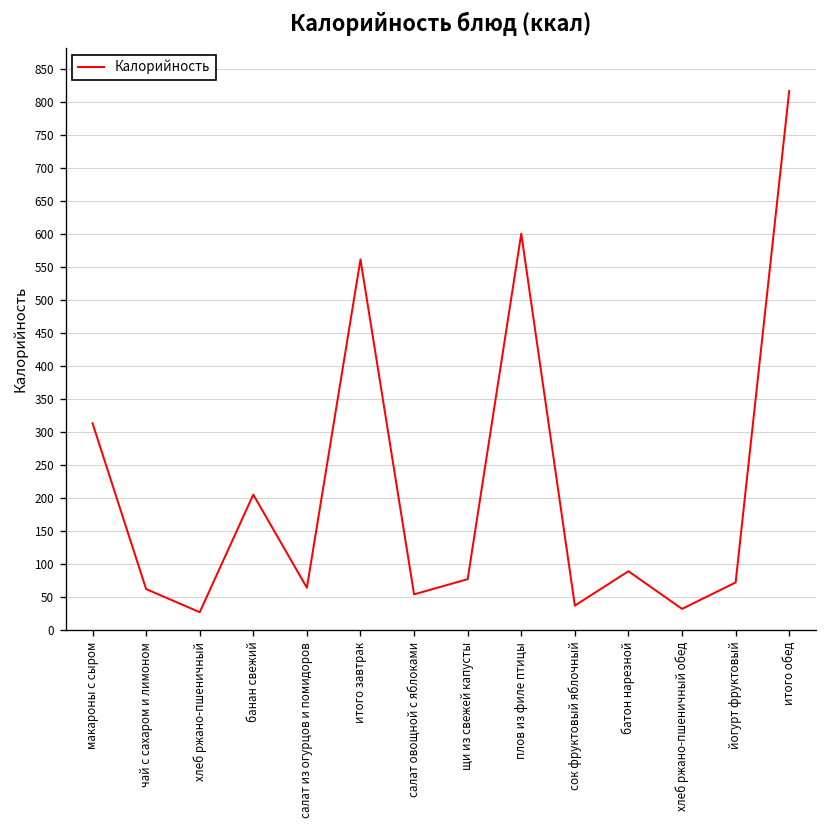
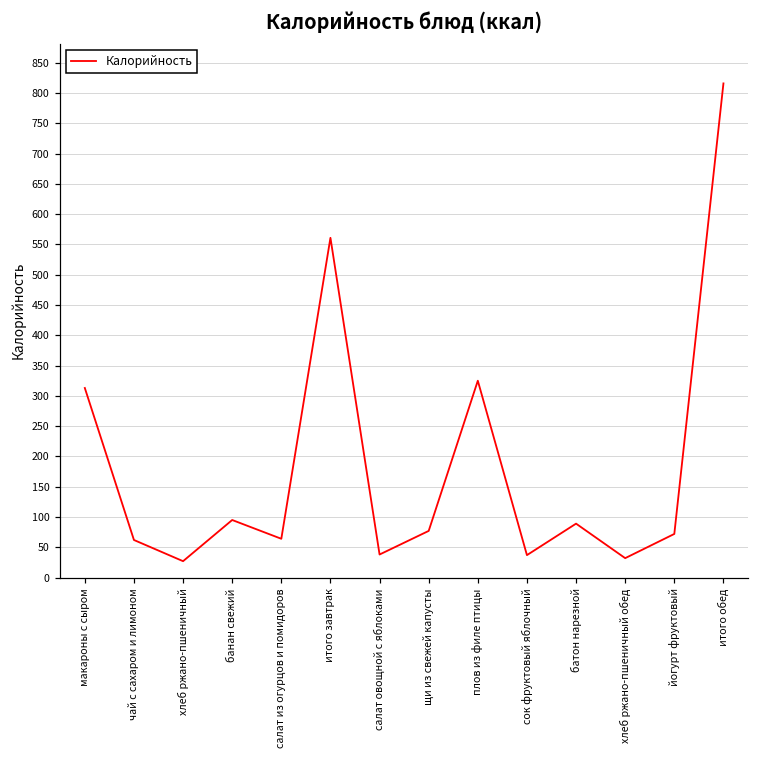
банан свежий: 210 -> 100
салат овощной с яблоками: 50 -> 40
плов из филе птицы: 600 -> 330
